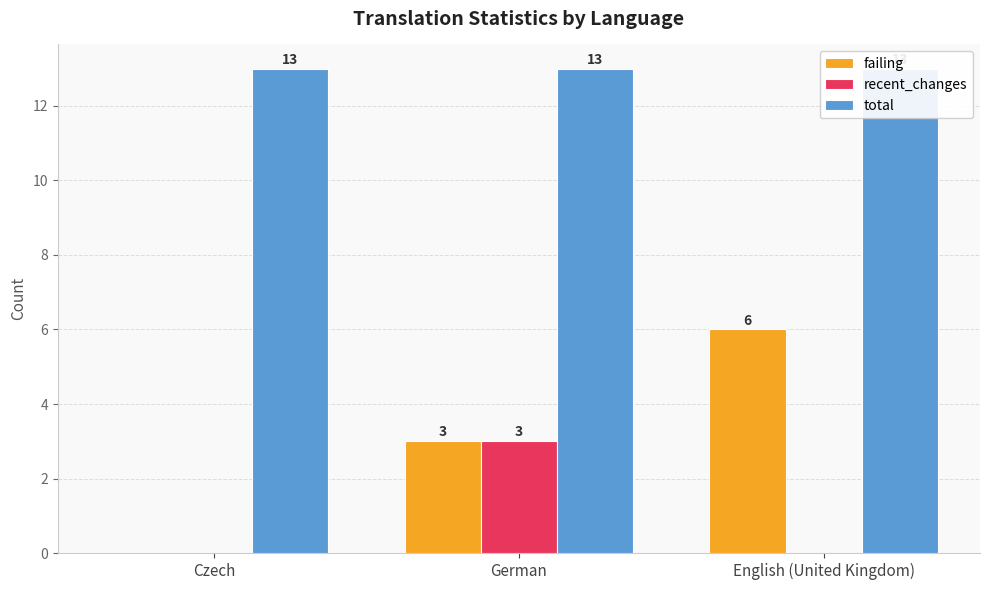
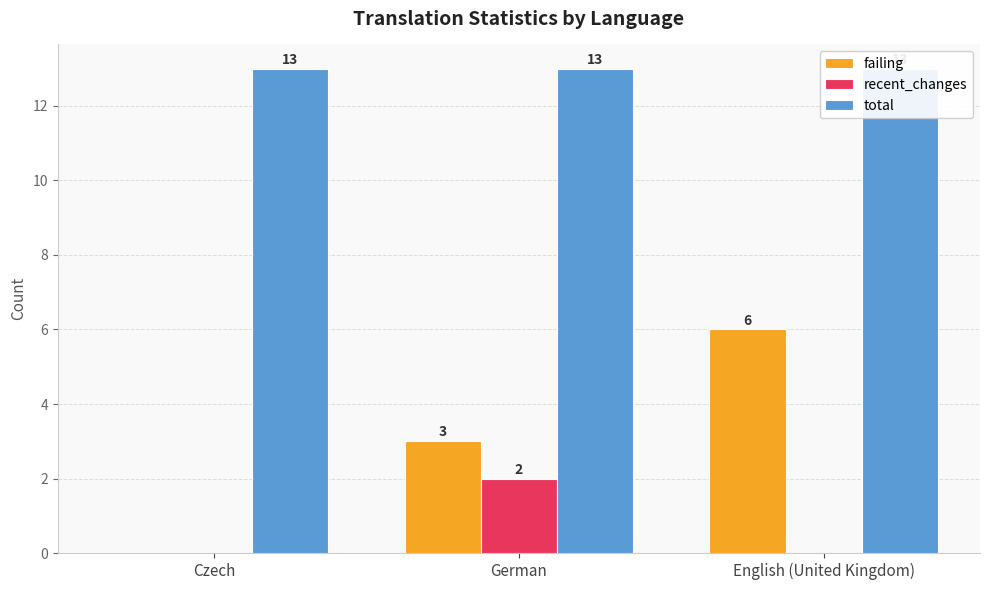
recent_changes, German: 3 -> 2
